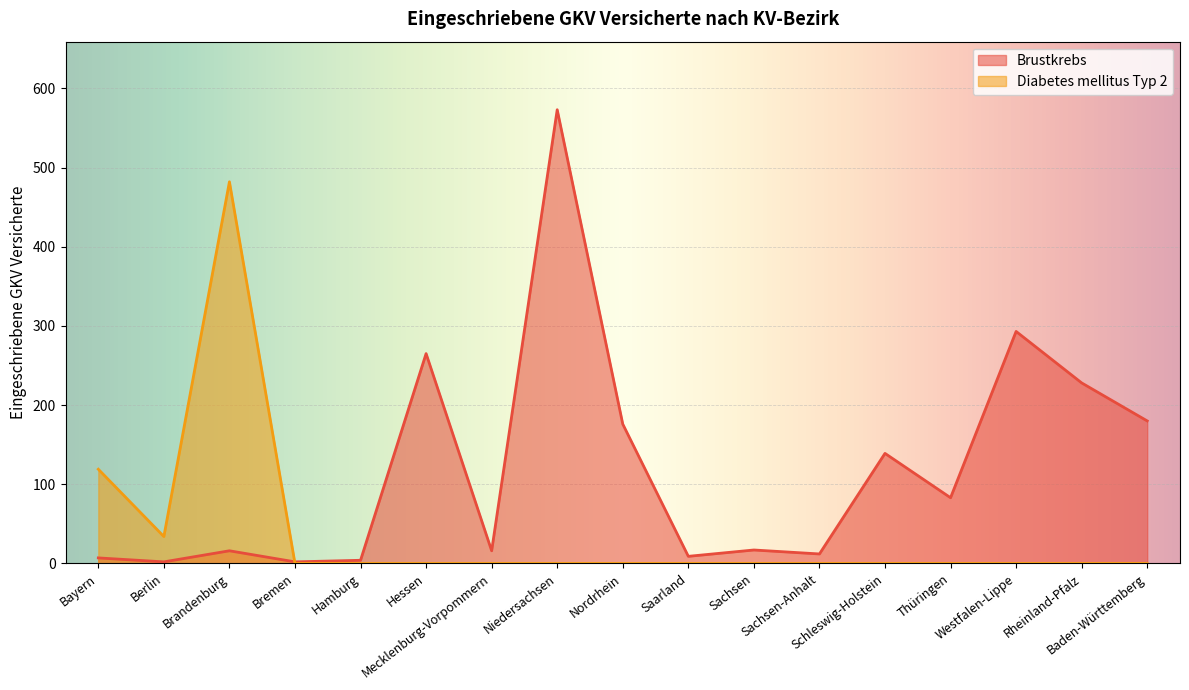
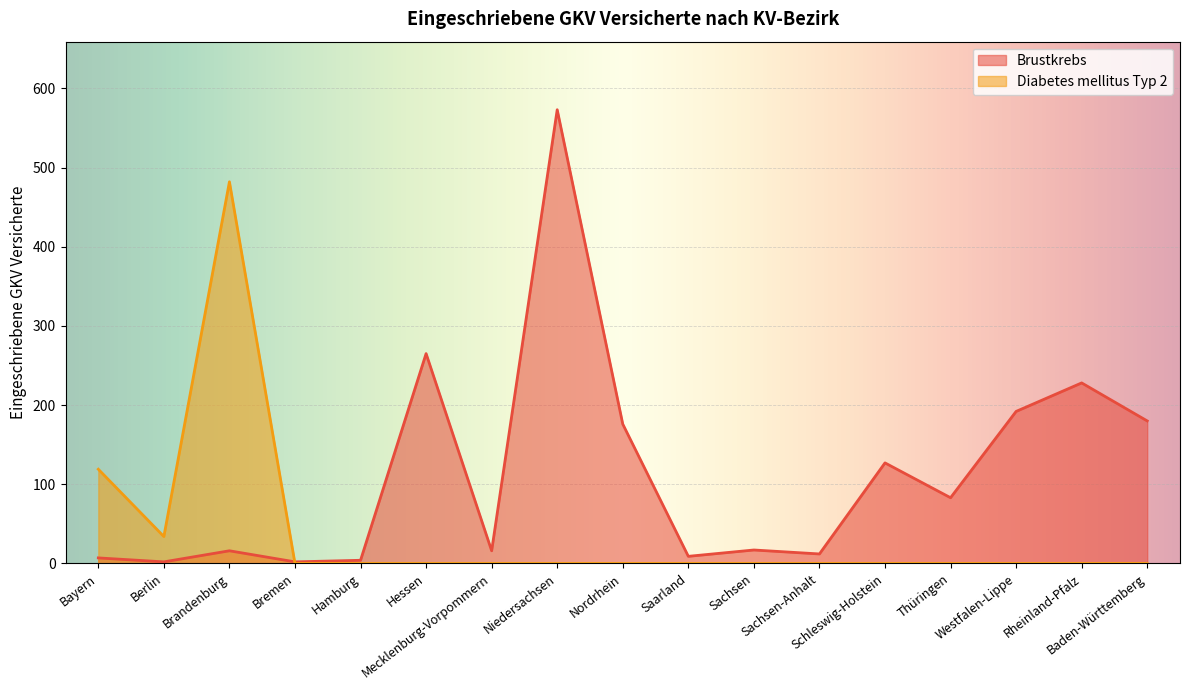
Brustkrebs, Schleswig-Holstein: 140 -> 130
Brustkrebs, Westfalen-Lippe: 290 -> 190
